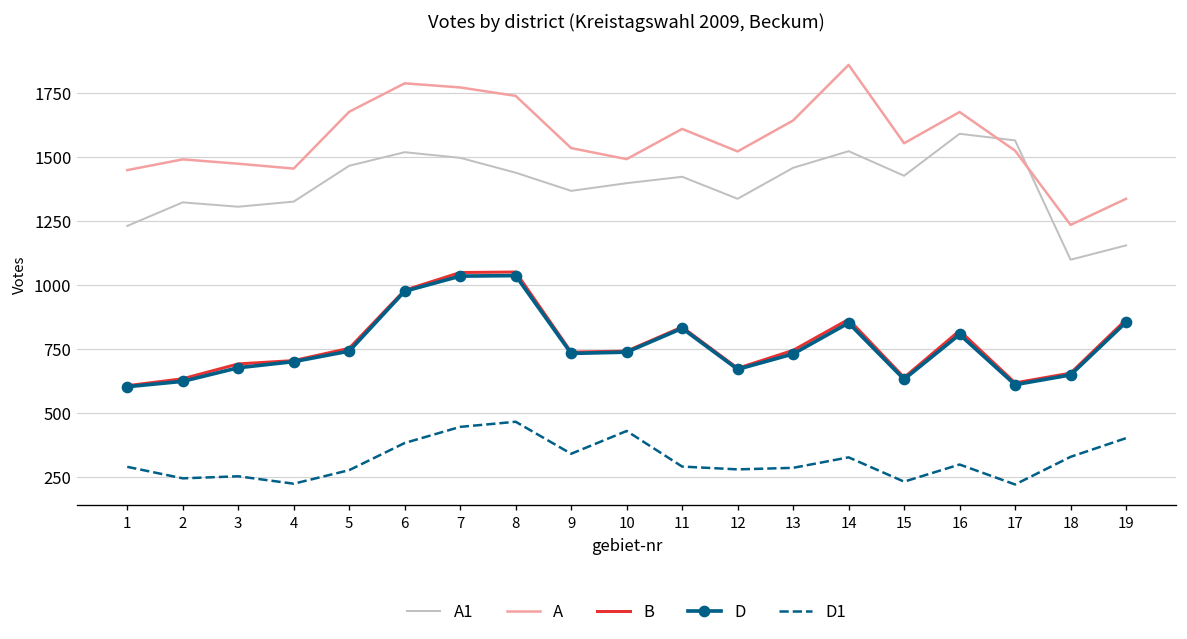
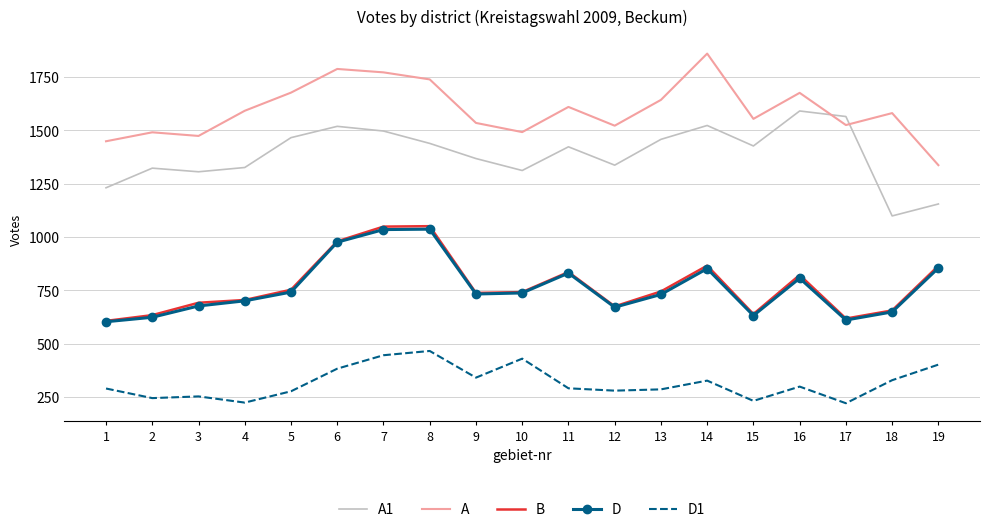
A, 4: 1450 -> 1590
A1, 10: 1400 -> 1310
A, 18: 1230 -> 1580
